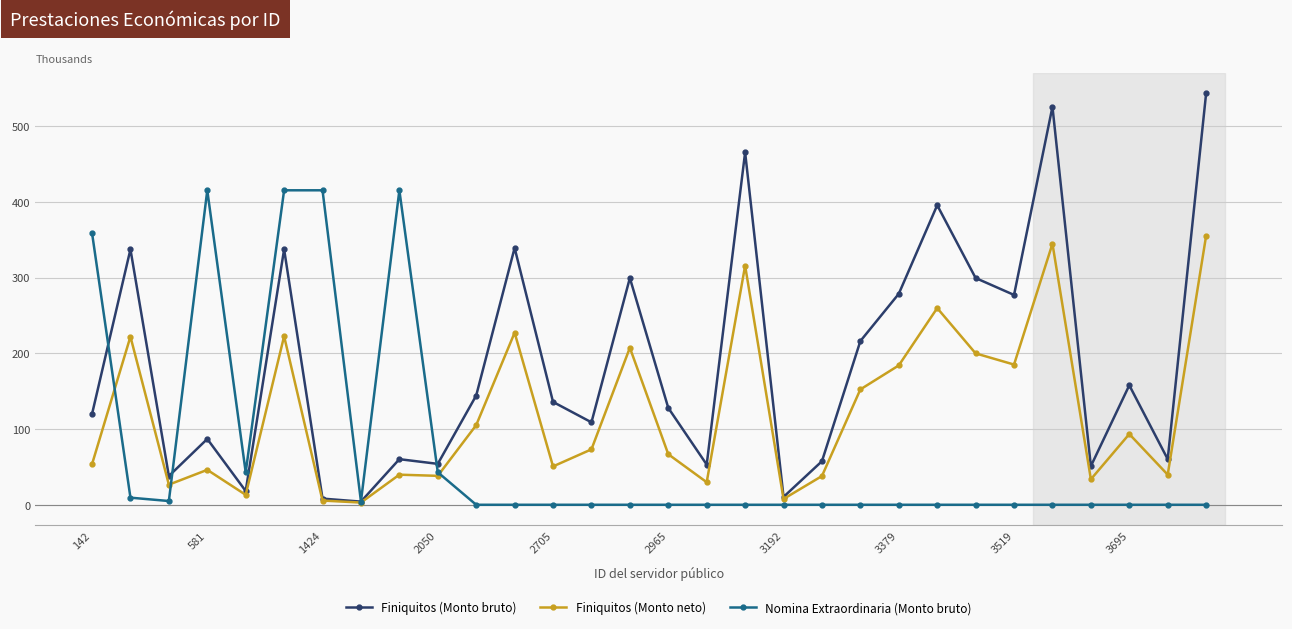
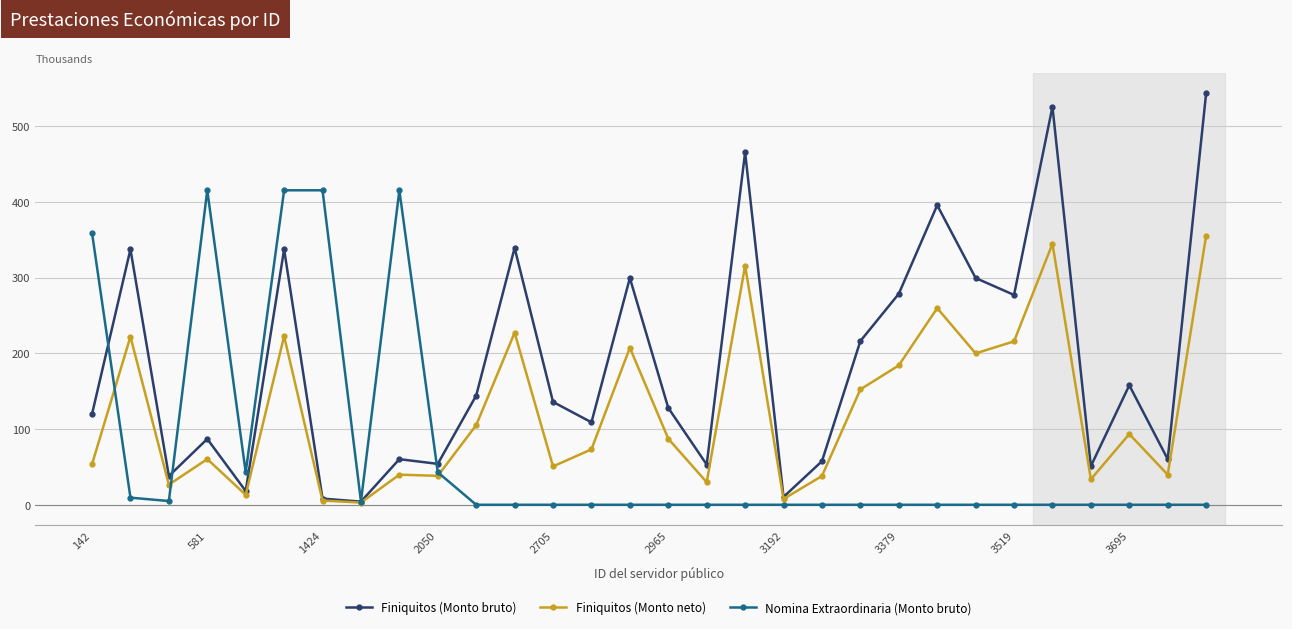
Finiquitos (Monto neto), 581: 50 -> 60
Finiquitos (Monto neto), 2965: 70 -> 90
Finiquitos (Monto neto), 3519: 190 -> 220
